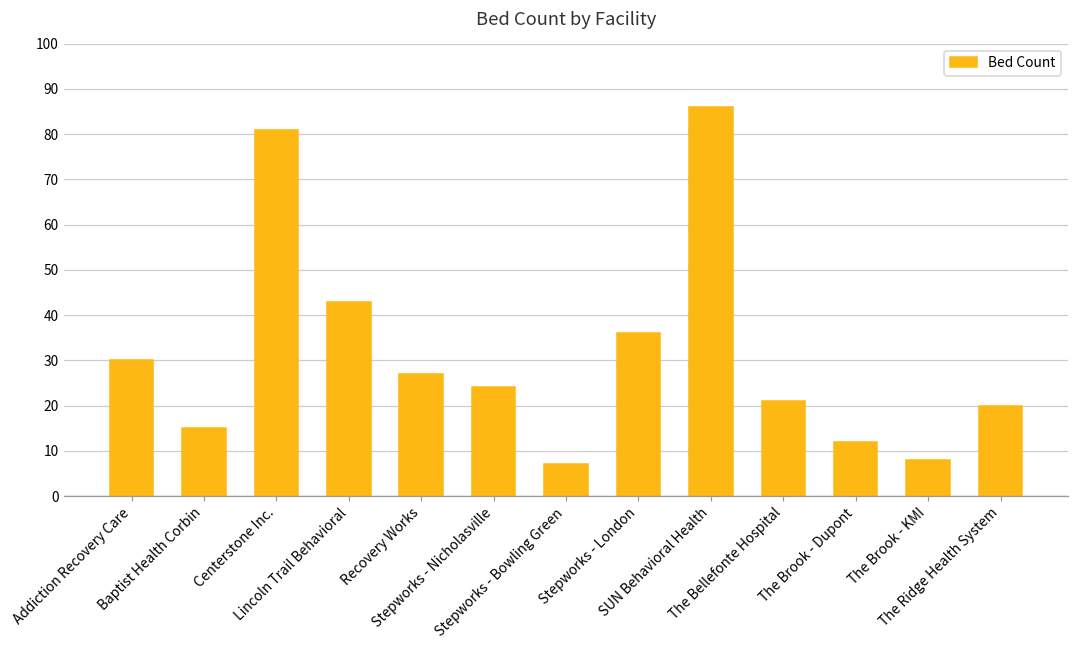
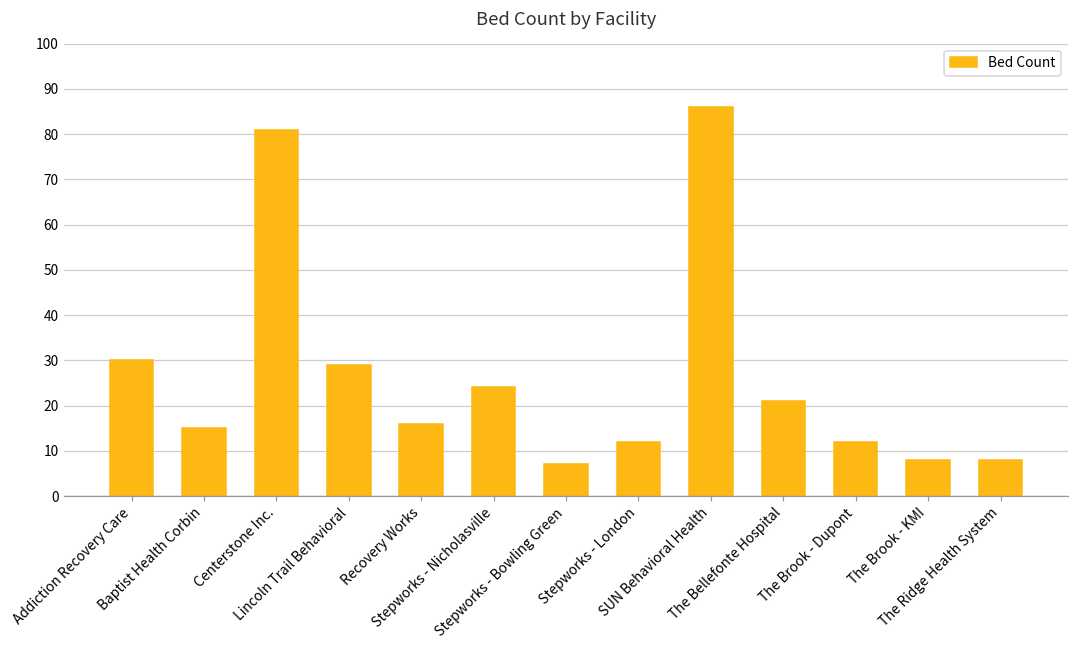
Lincoln Trail Behavioral: 43 -> 29
Recovery Works: 27 -> 16
Stepworks - London: 36 -> 12
The Ridge Health System: 20 -> 8
